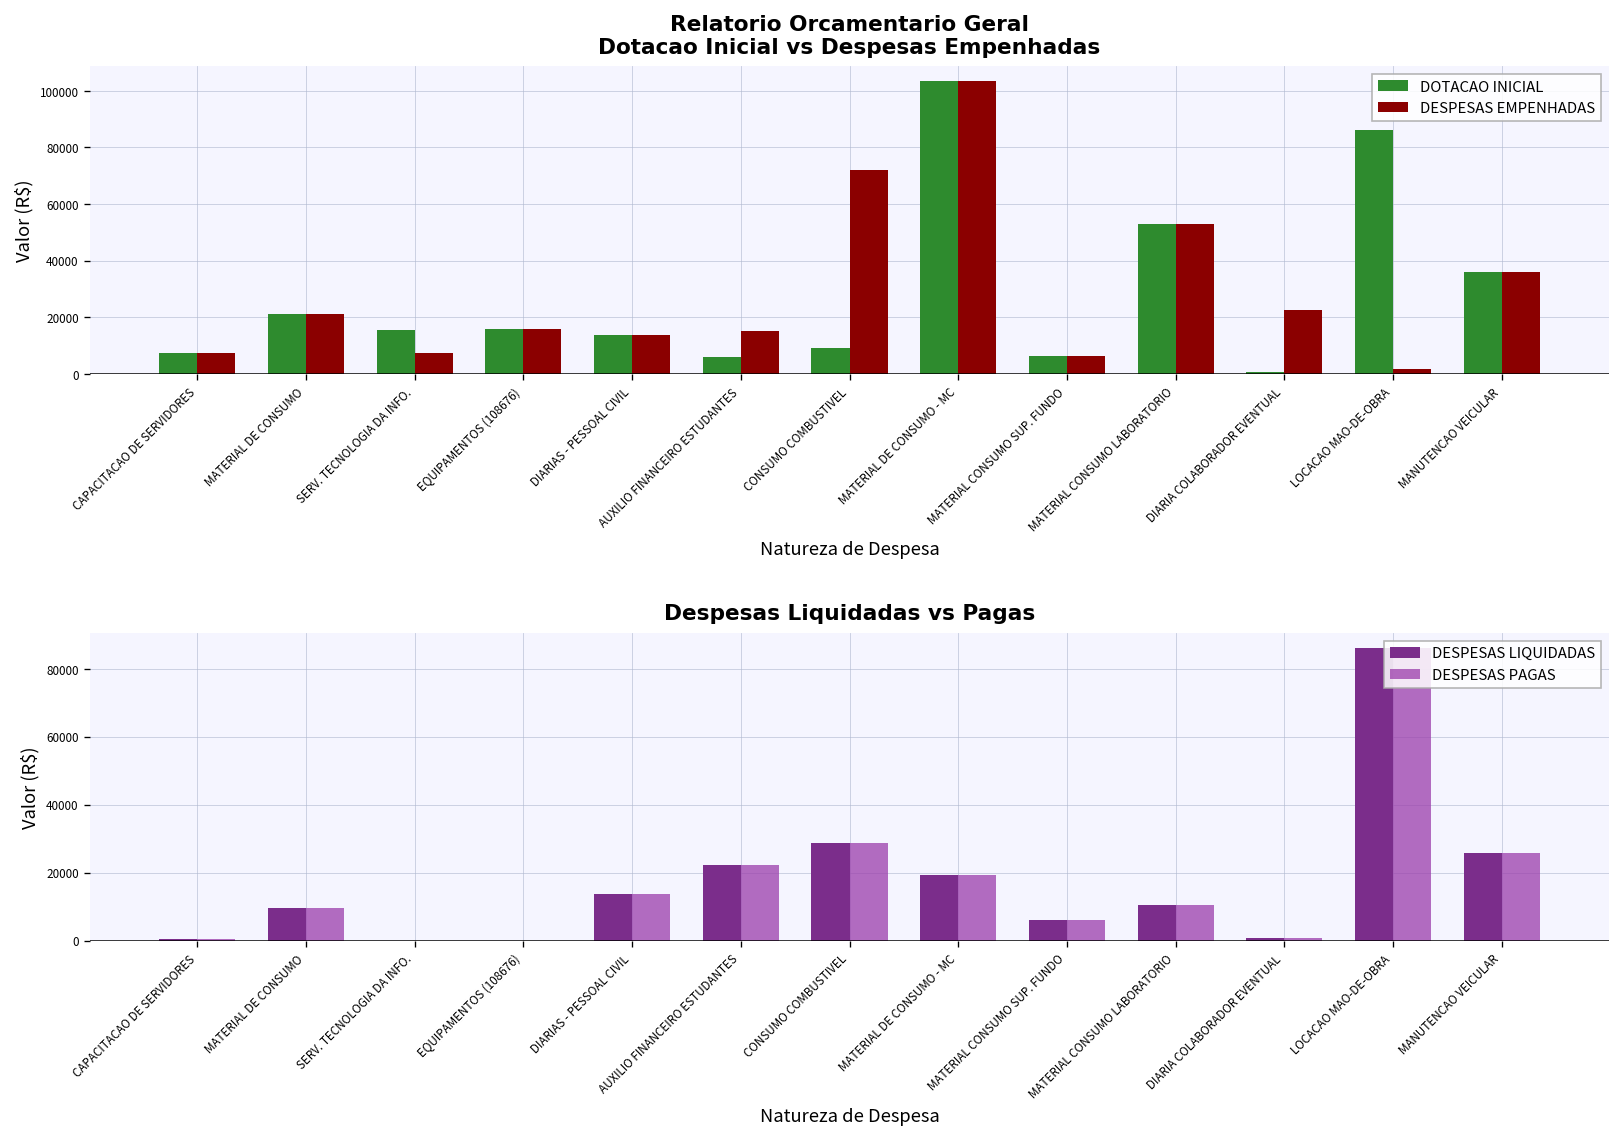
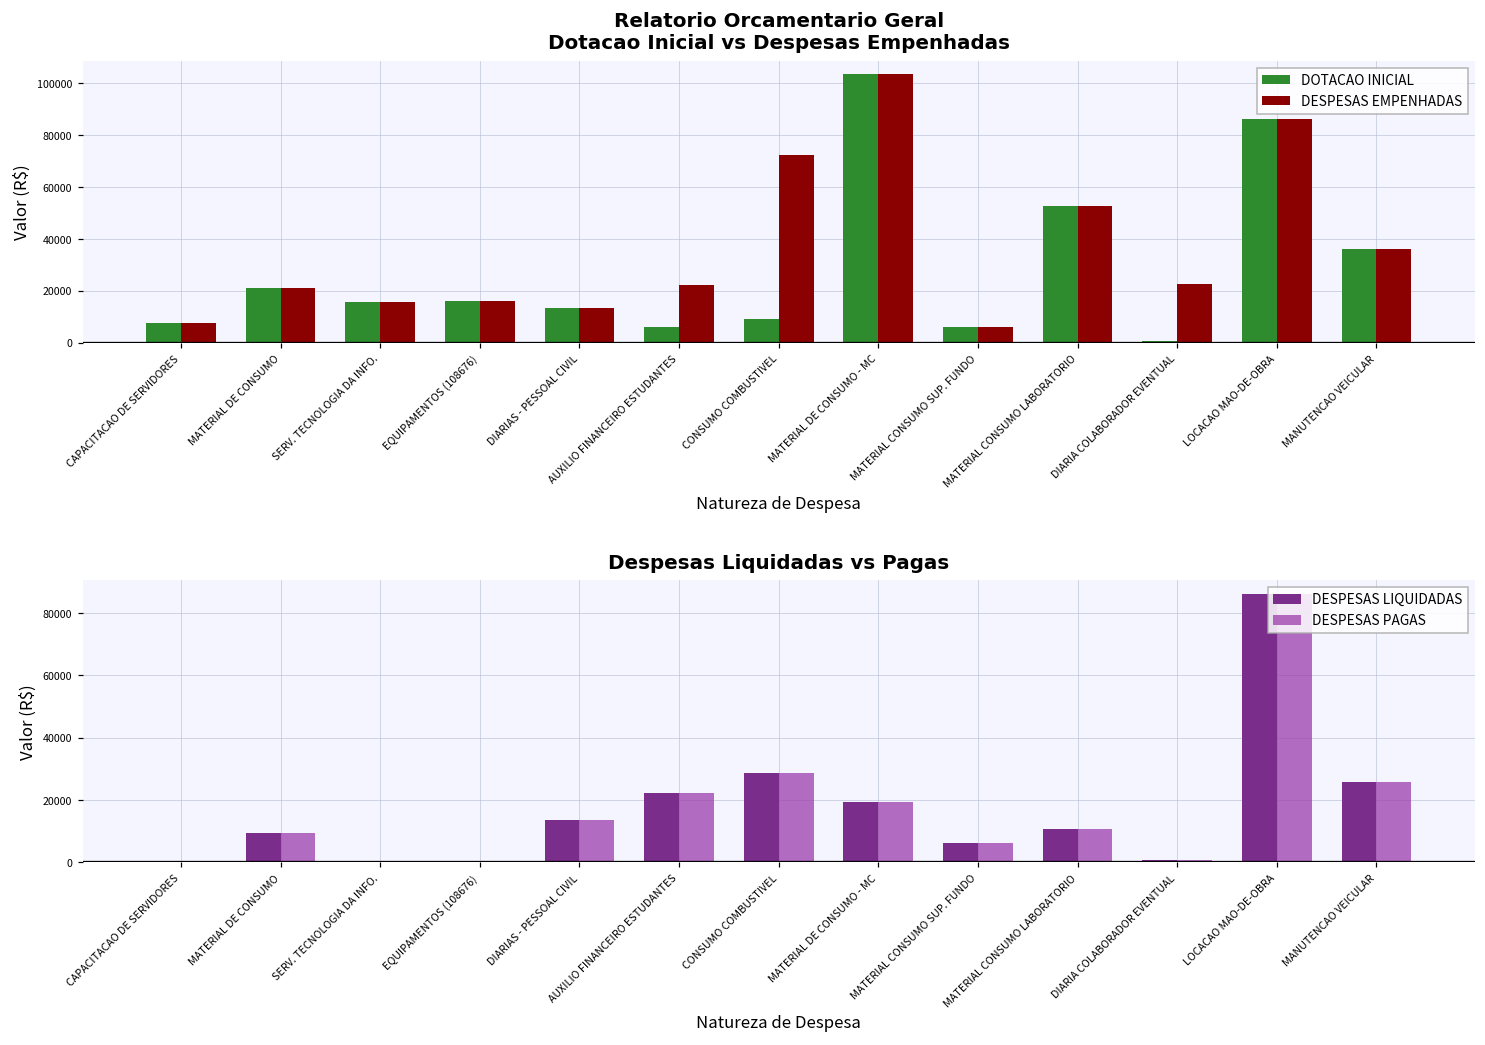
Relatorio Orcamentario Geral Dotacao Inicial vs Despesas Empenhadas, DESPESAS EMPENHADAS, SERV. TECNOLOGIA DA INFO.: 7000 -> 16000
Relatorio Orcamentario Geral Dotacao Inicial vs Despesas Empenhadas, DESPESAS EMPENHADAS, AUXILIO FINANCEIRO ESTUDANTES: 15000 -> 22000
Relatorio Orcamentario Geral Dotacao Inicial vs Despesas Empenhadas, DESPESAS EMPENHADAS, LOCACAO MAO-DE-OBRA: 2000 -> 86000
